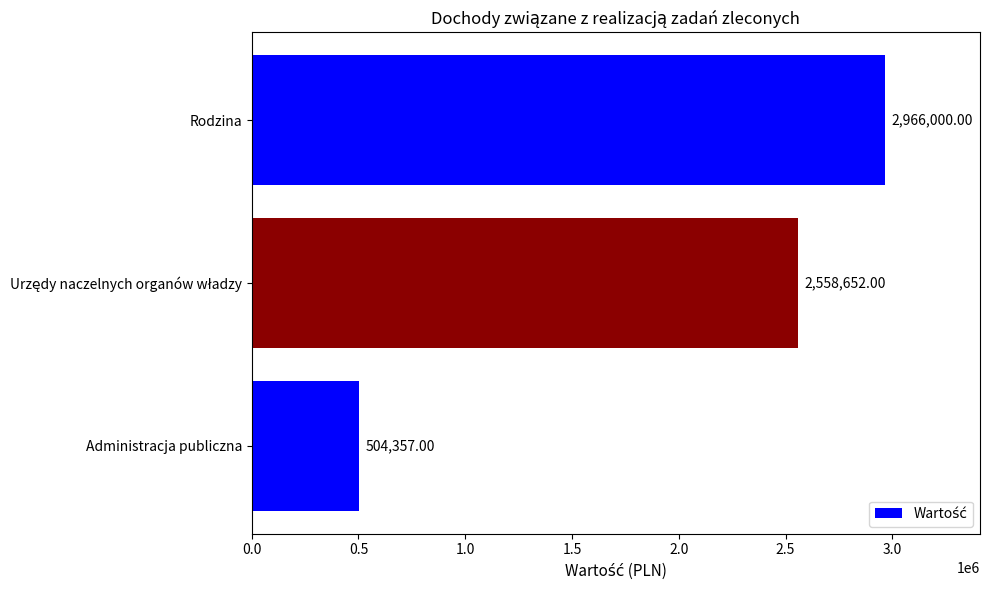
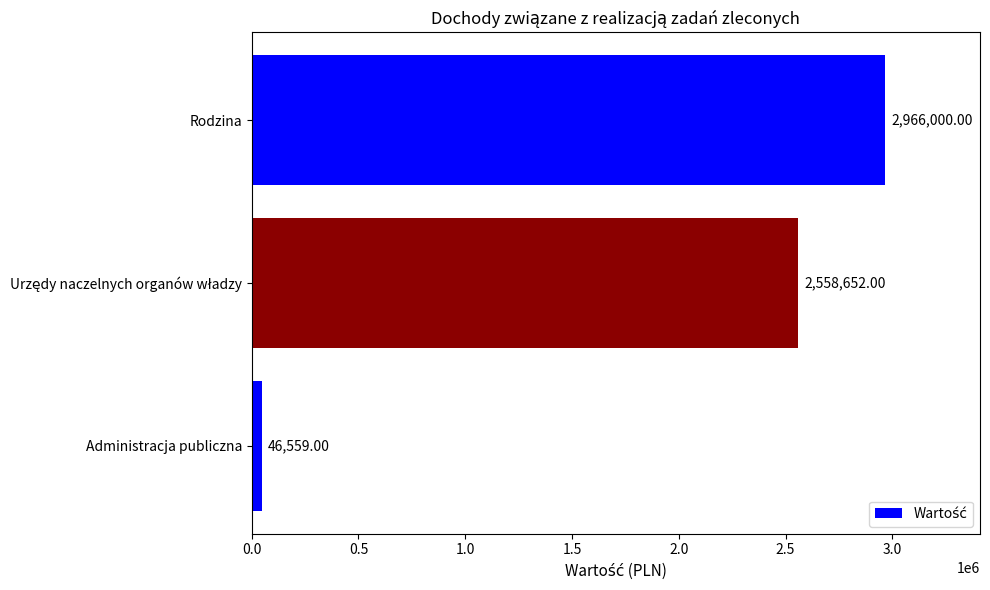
Administracja publiczna: 504,357.00 -> 46,559.00
